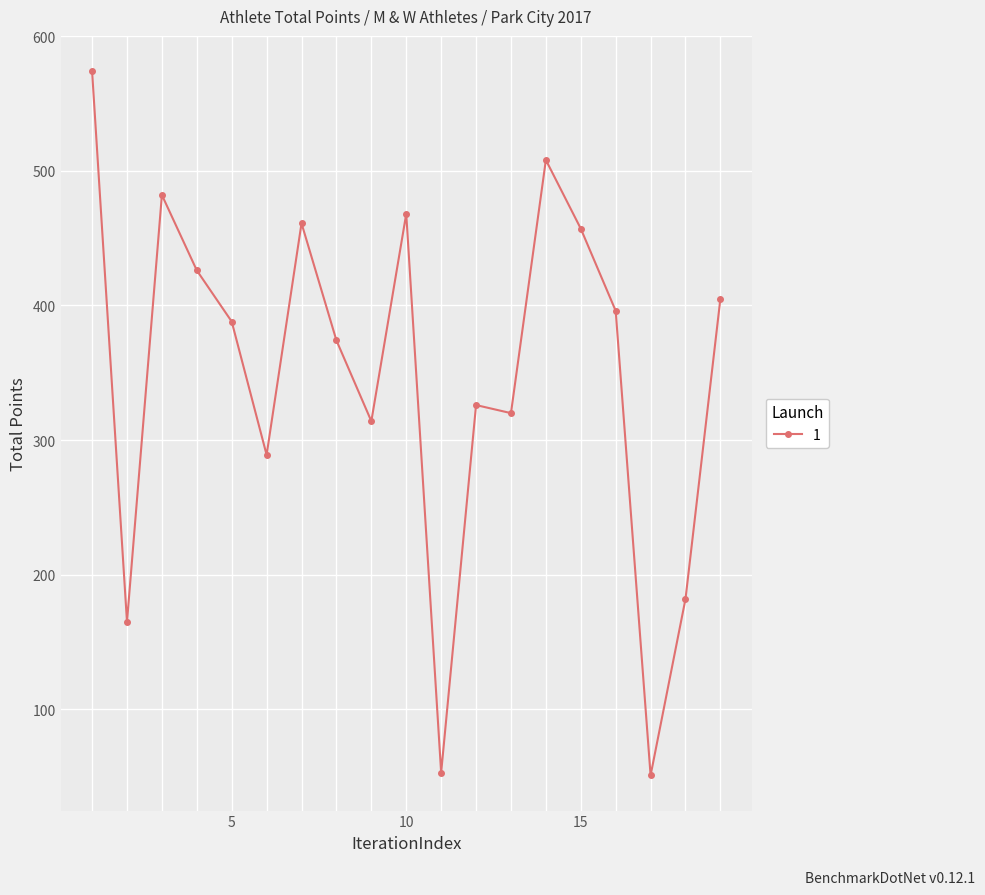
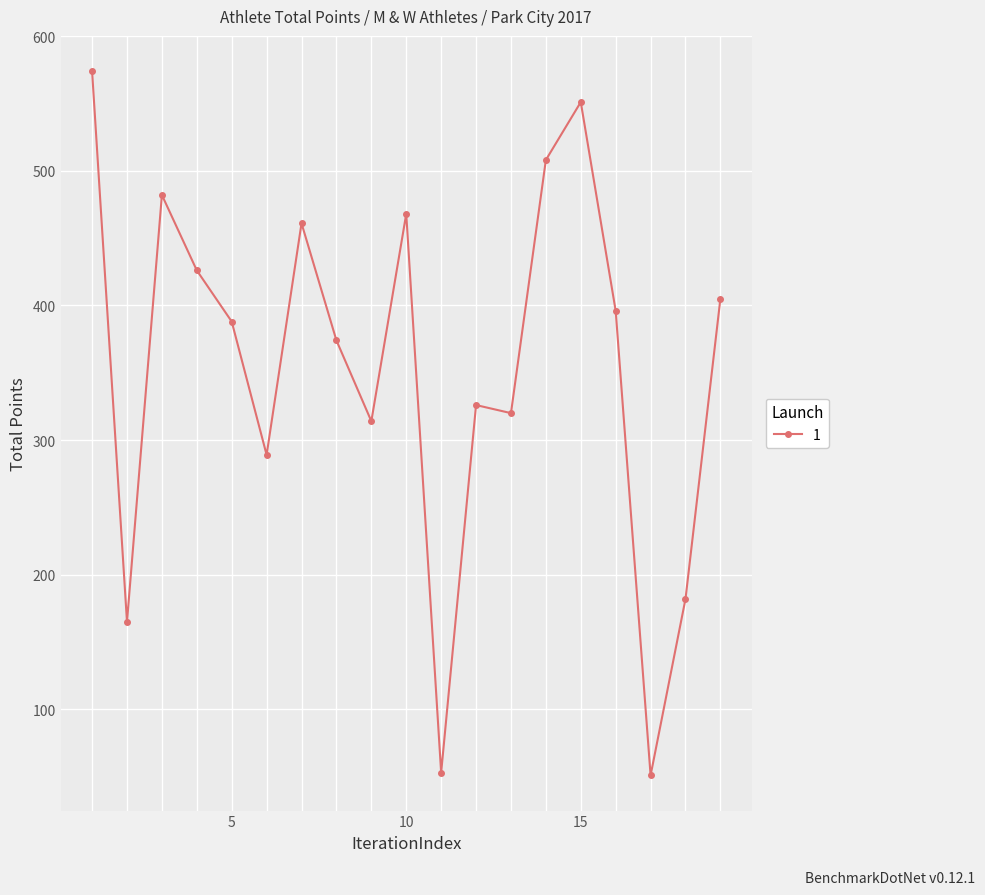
15: 457 -> 551
